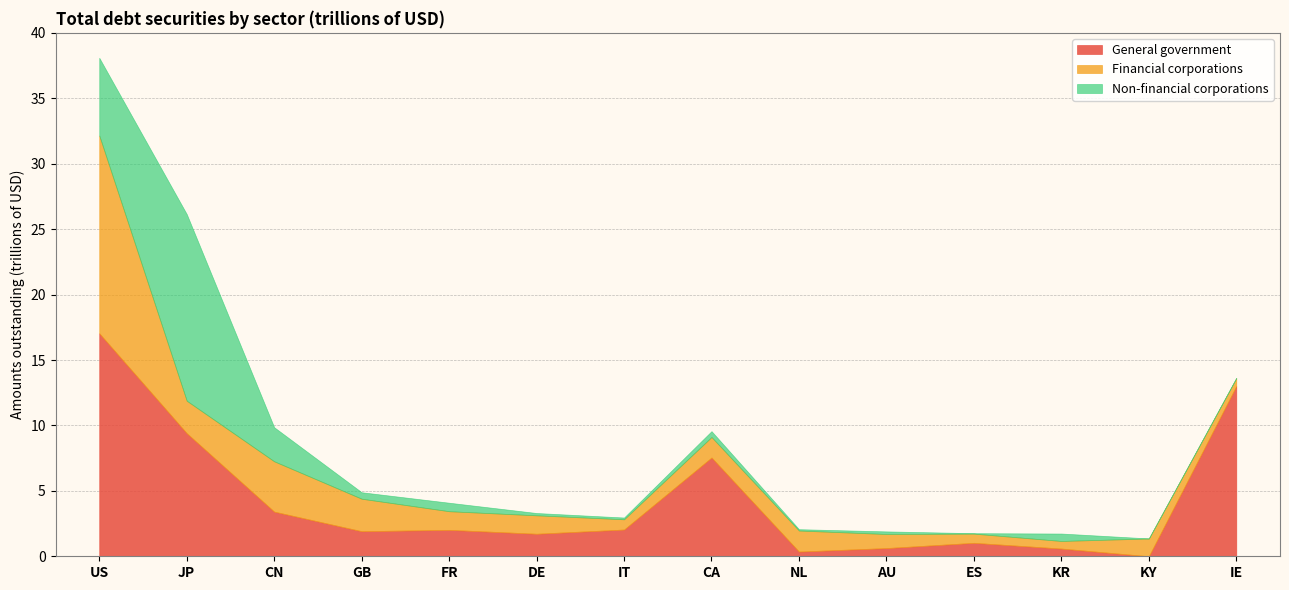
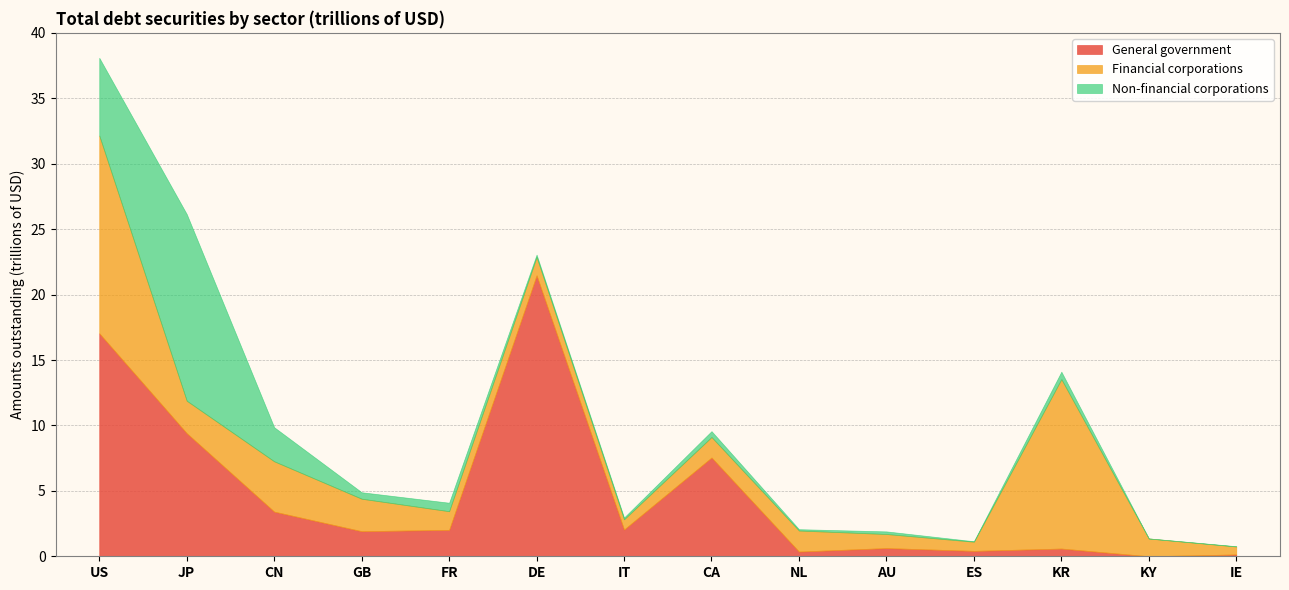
General government, DE: 1.7 -> 21.5
General government, ES: 1.0 -> 0.4
Financial corporations, KR: 0.6 -> 12.9
General government, IE: 13.0 -> 0.1
